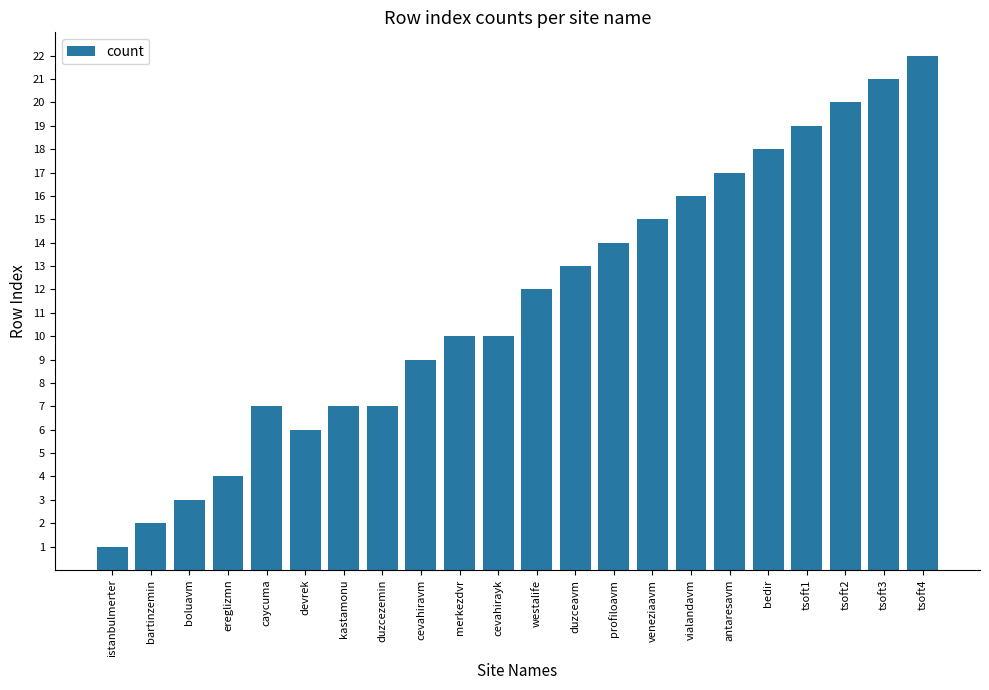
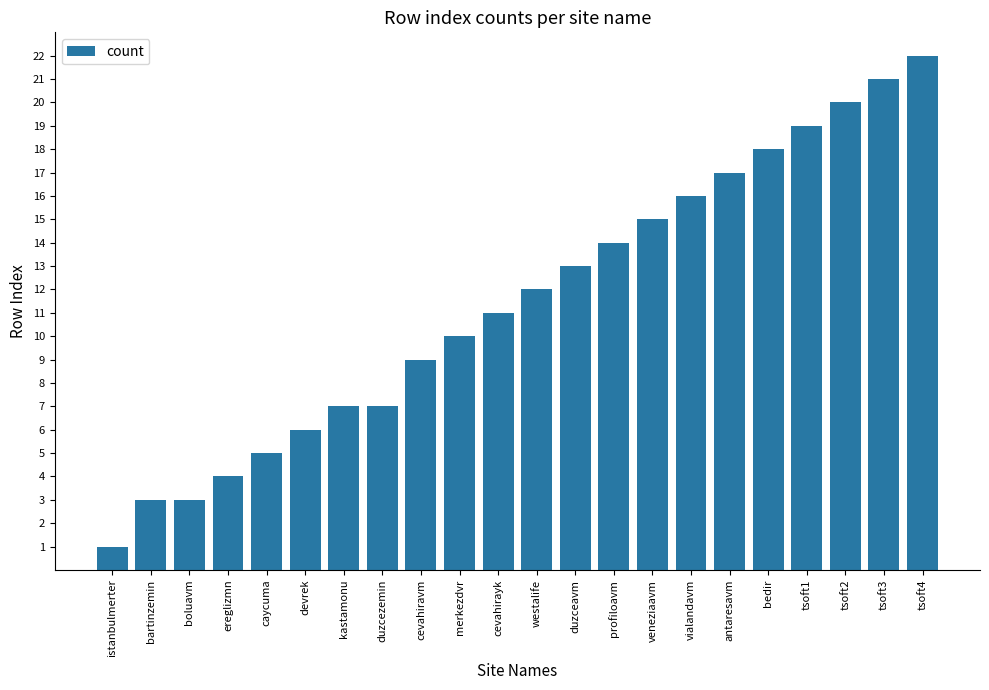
bartinzemin: 2 -> 3
caycuma: 7 -> 5
cevahirayk: 10 -> 11
